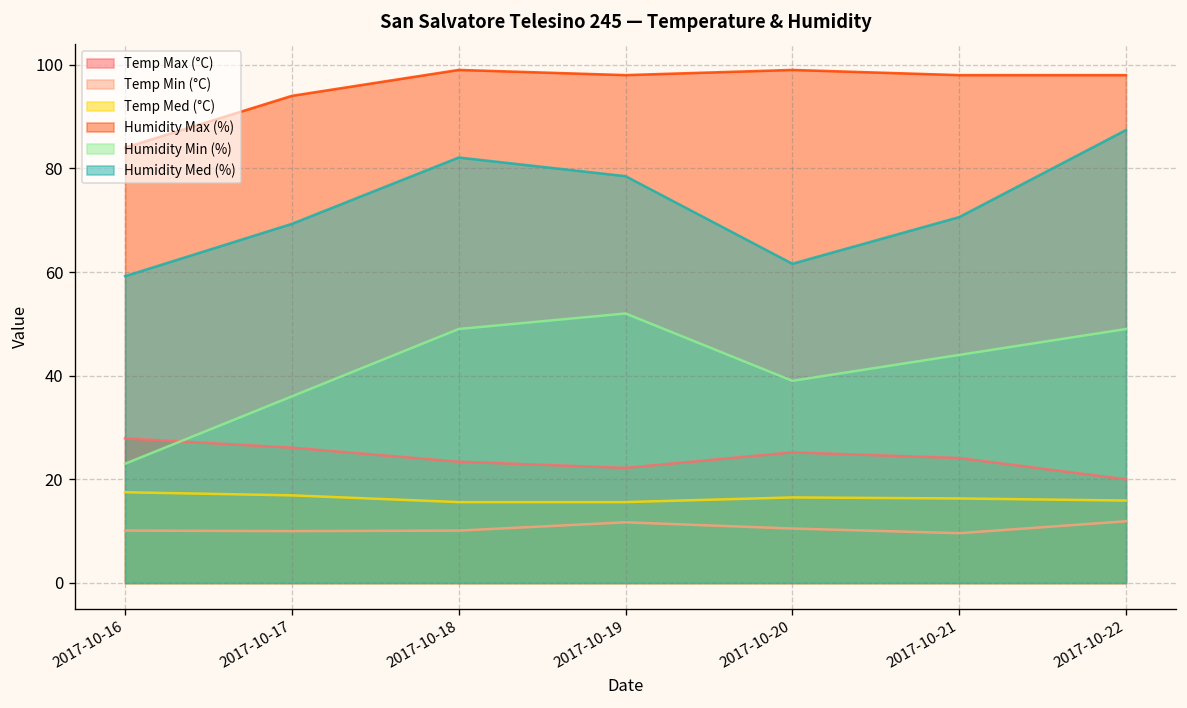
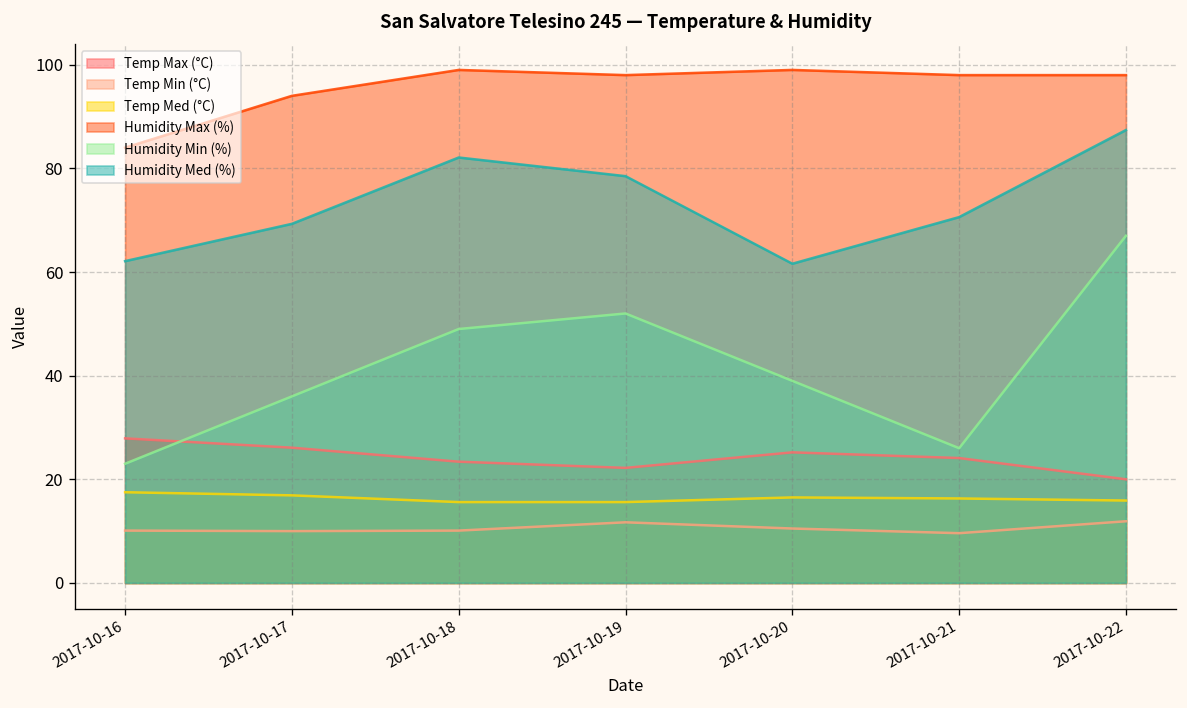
Humidity Med (%), 2017-10-16: 59 -> 62
Humidity Min (%), 2017-10-21: 44 -> 26
Humidity Min (%), 2017-10-22: 49 -> 67
